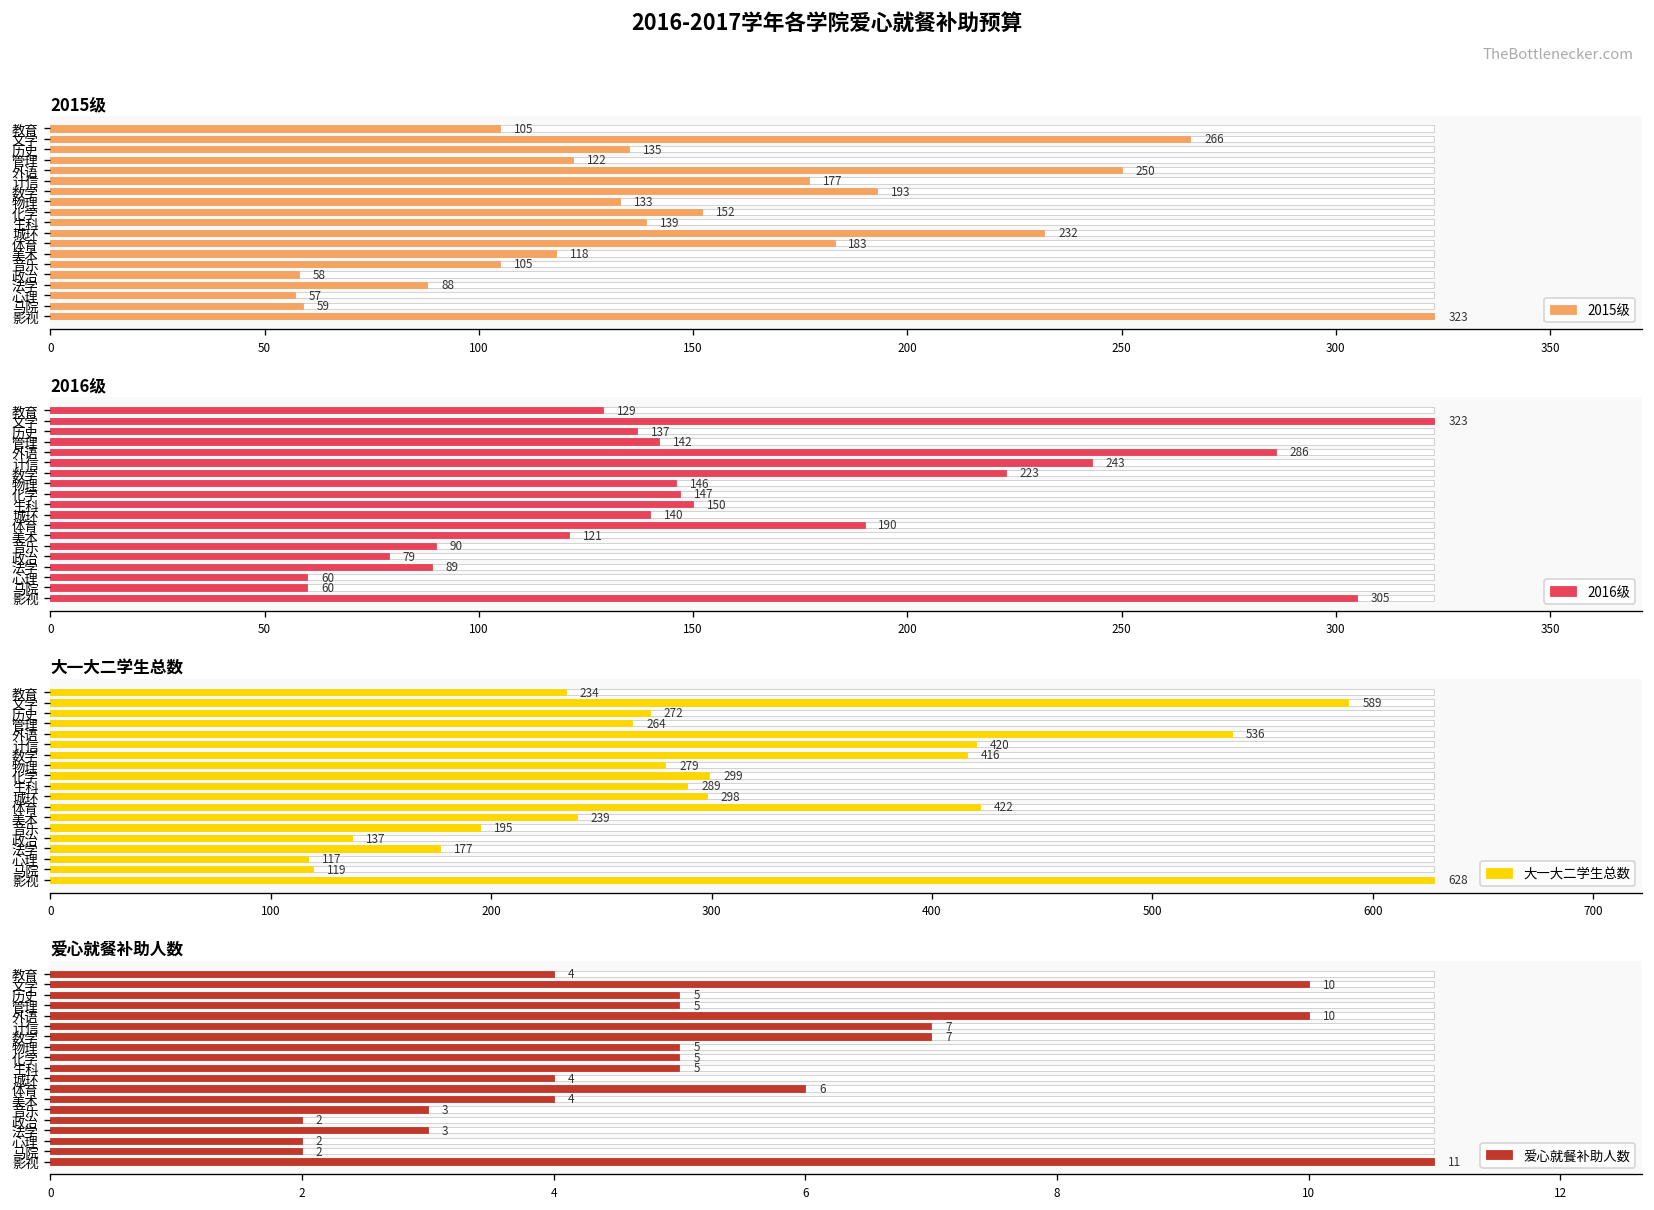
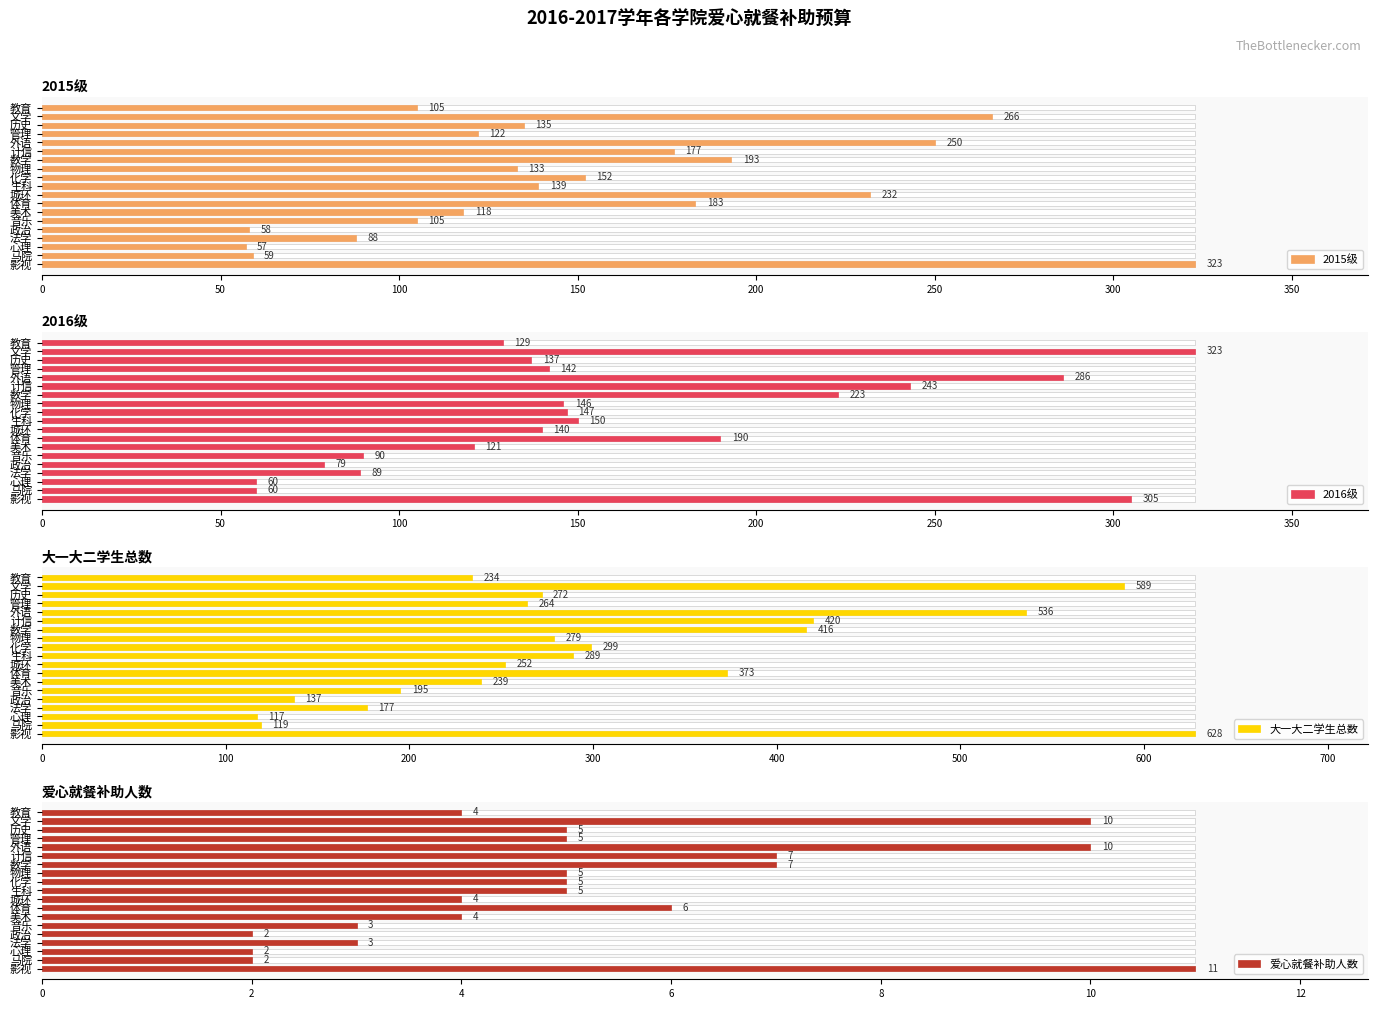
大一大二学生总数, 大一大二学生总数, 城环: 298 -> 252
大一大二学生总数, 大一大二学生总数, 体育: 422 -> 373
